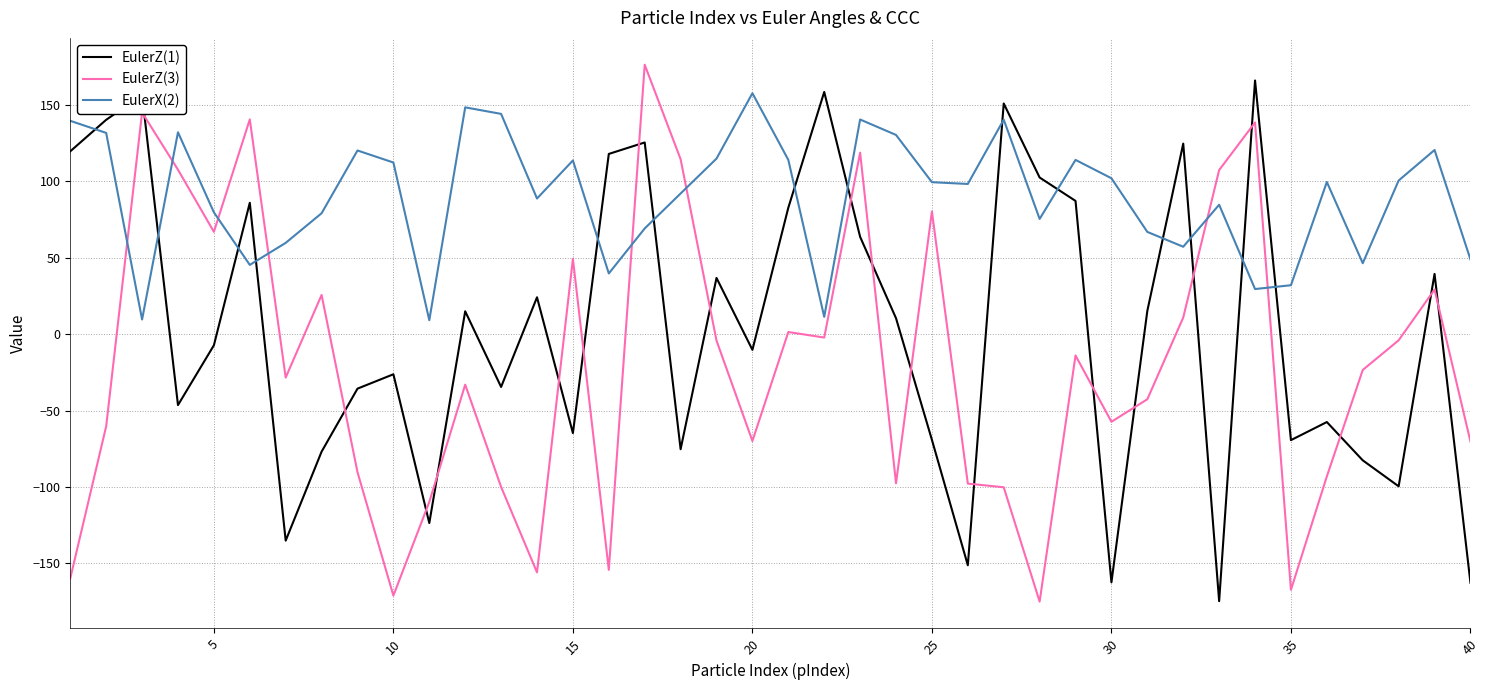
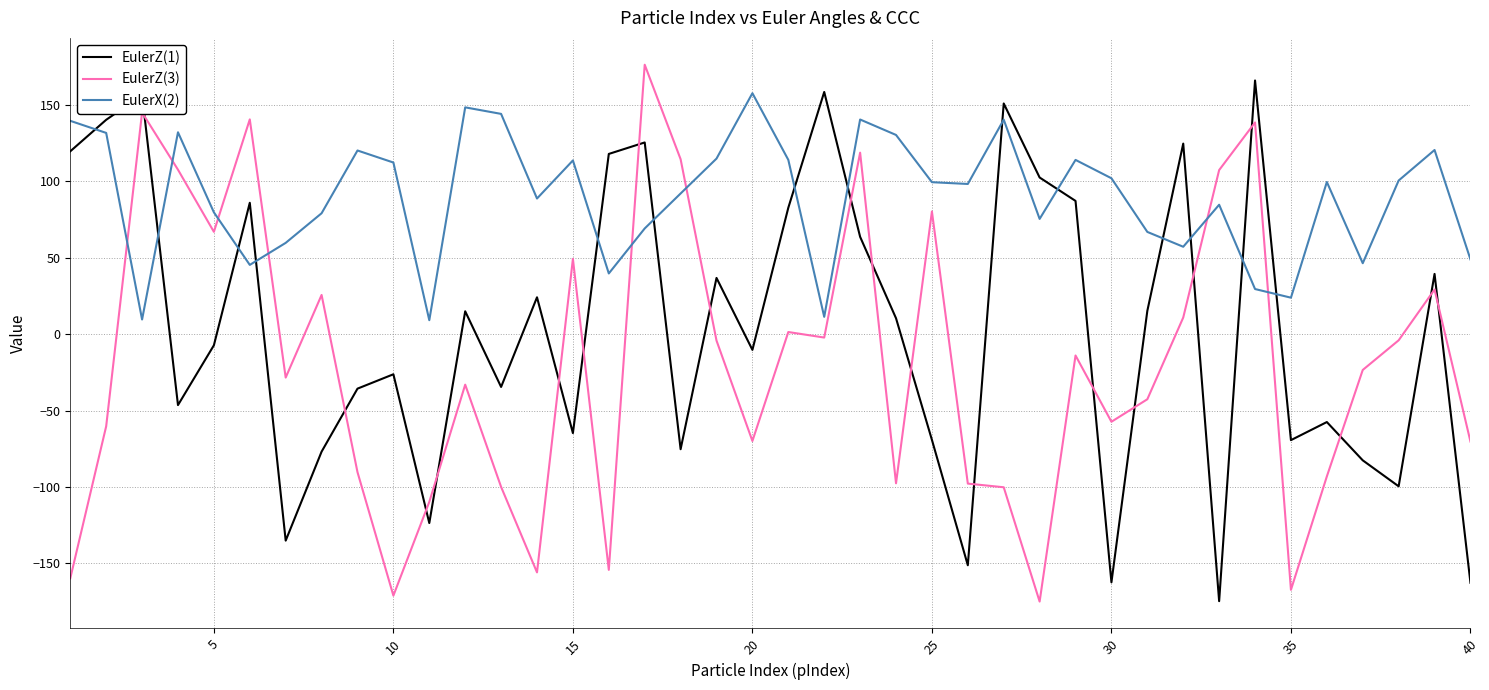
EulerX(2), 35: 32 -> 24
